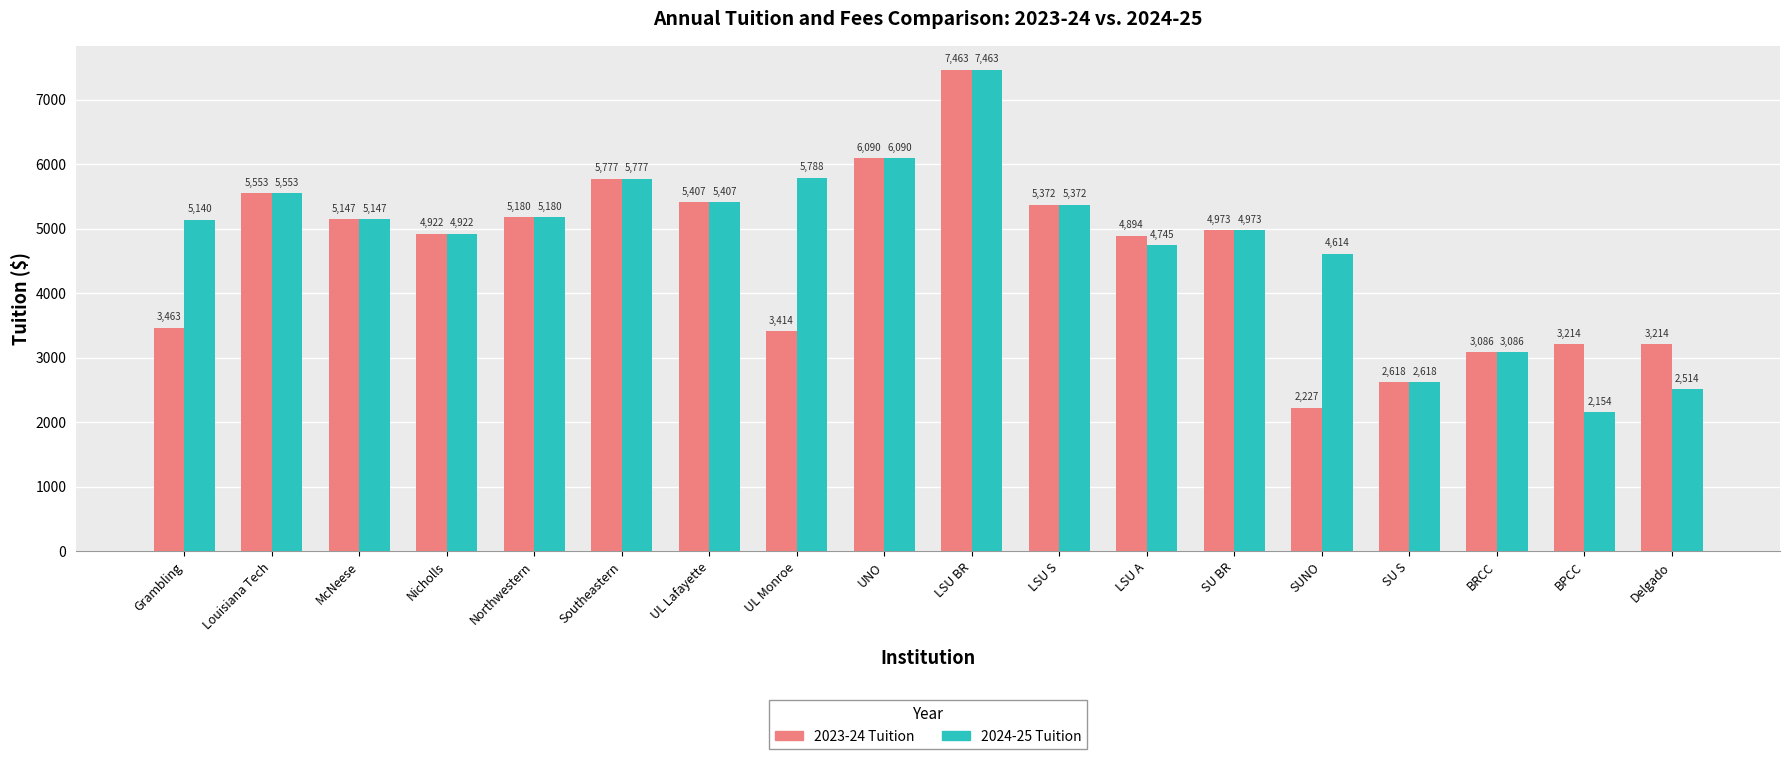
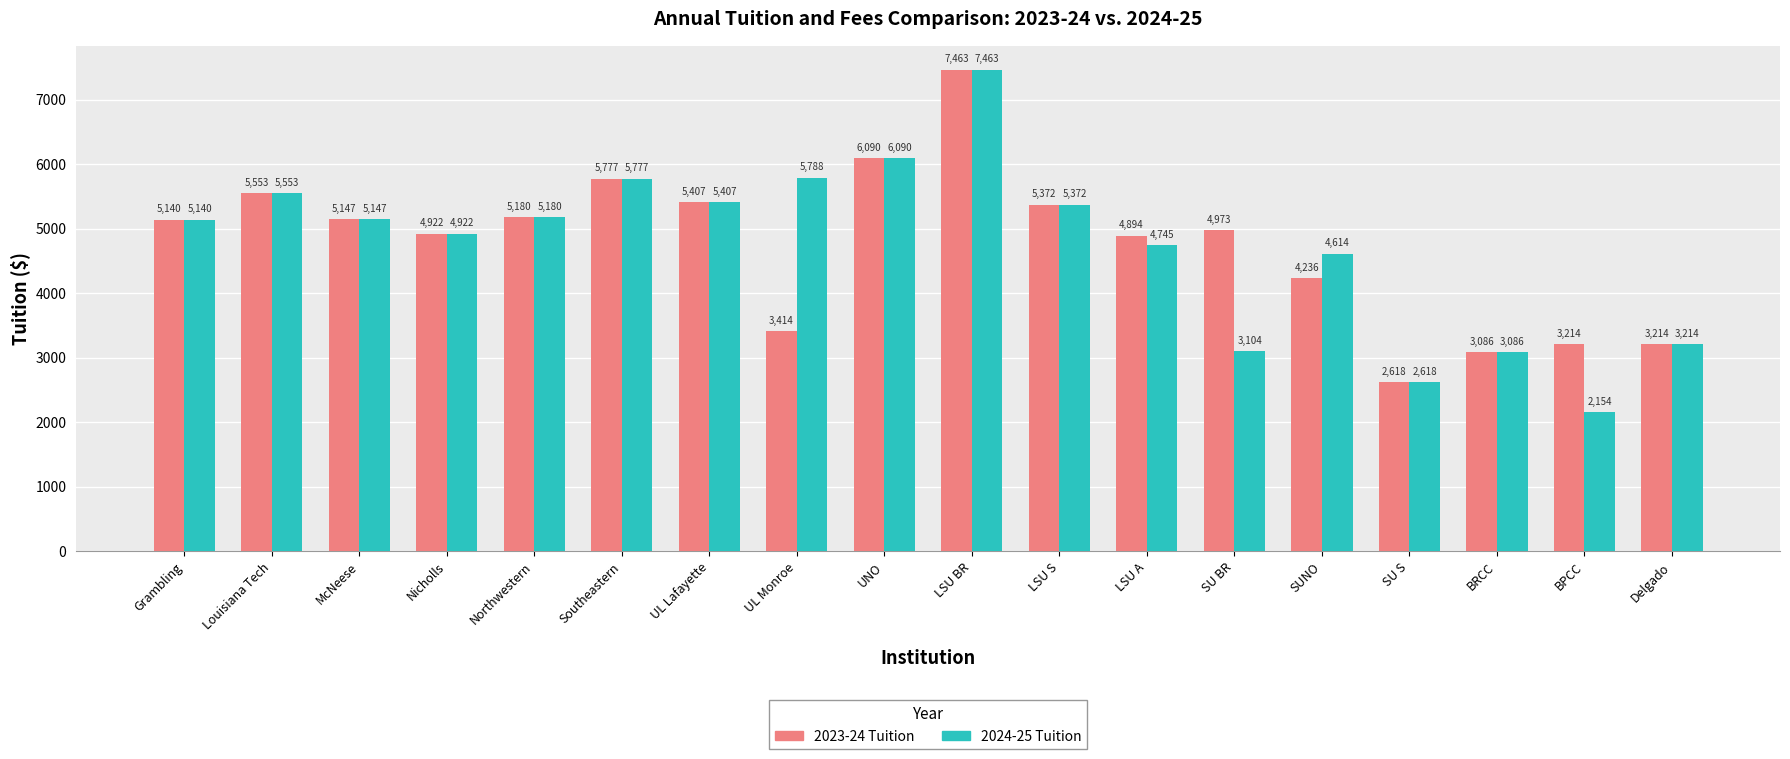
2023-24 Tuition, Grambling: 3,463 -> 5,140
2024-25 Tuition, SU BR: 4,973 -> 3,104
2023-24 Tuition, SUNO: 2,227 -> 4,236
2024-25 Tuition, Delgado: 2,514 -> 3,214
